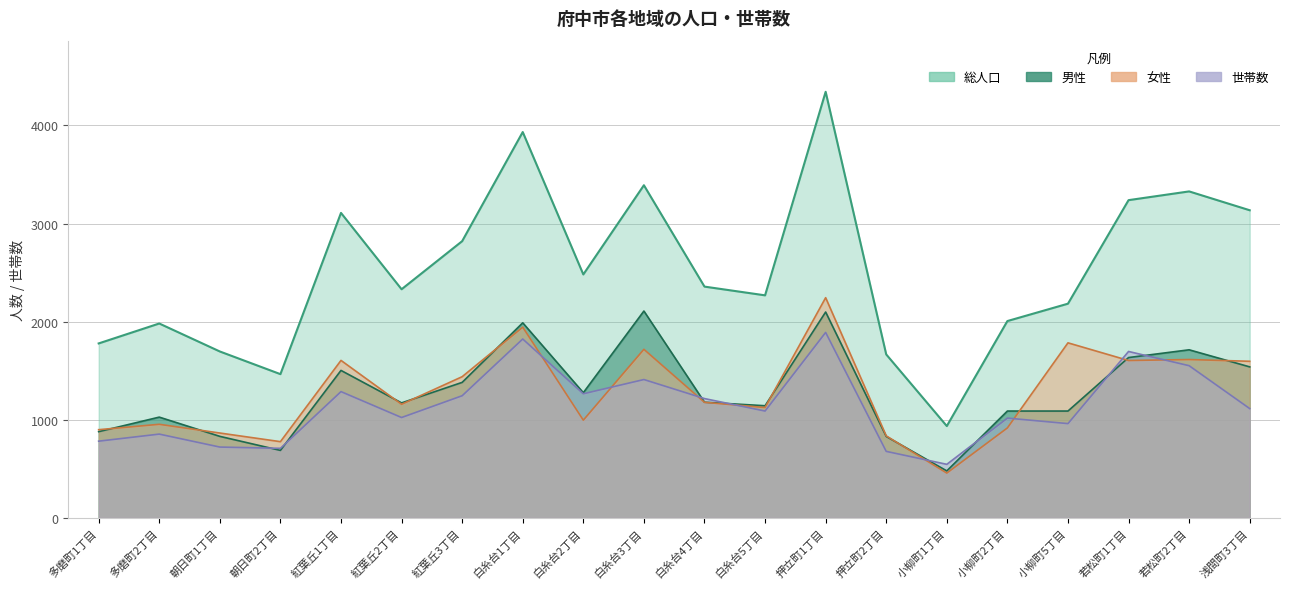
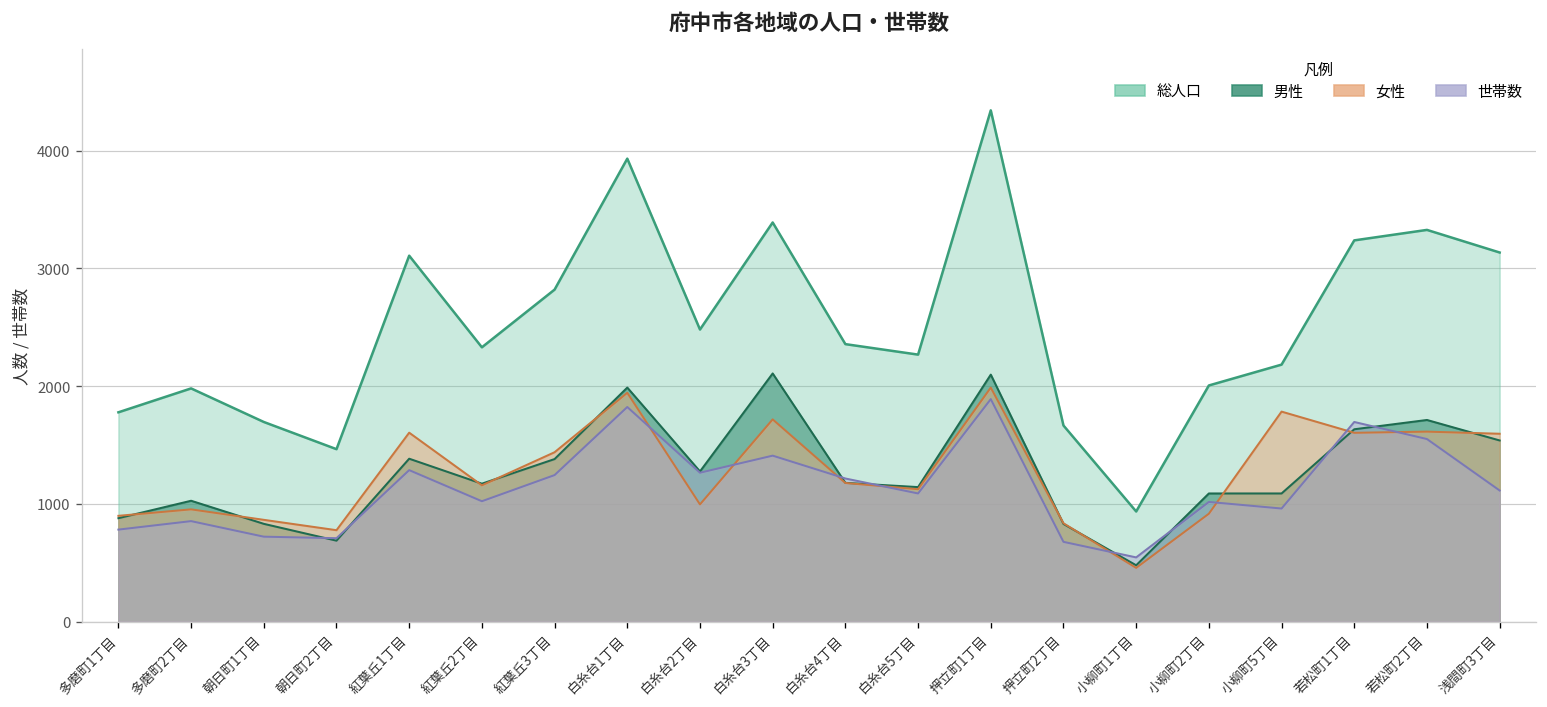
男性, 紅葉丘1丁目: 1500 -> 1400
女性, 押立町1丁目: 2200 -> 2000
